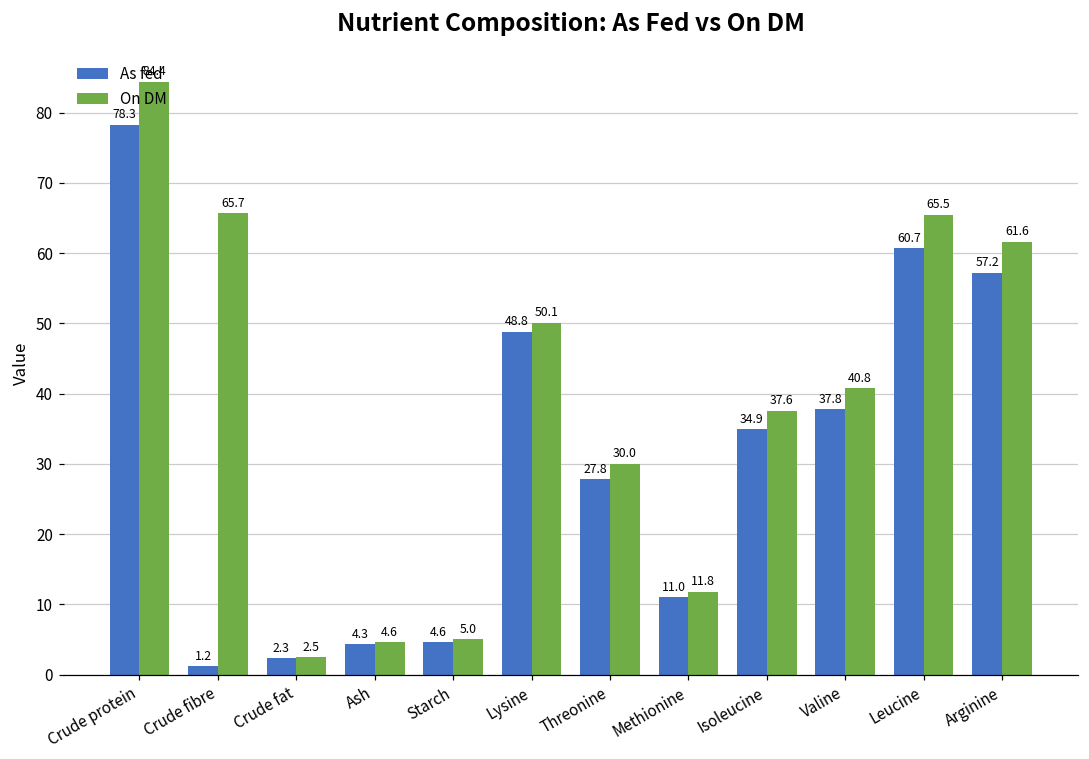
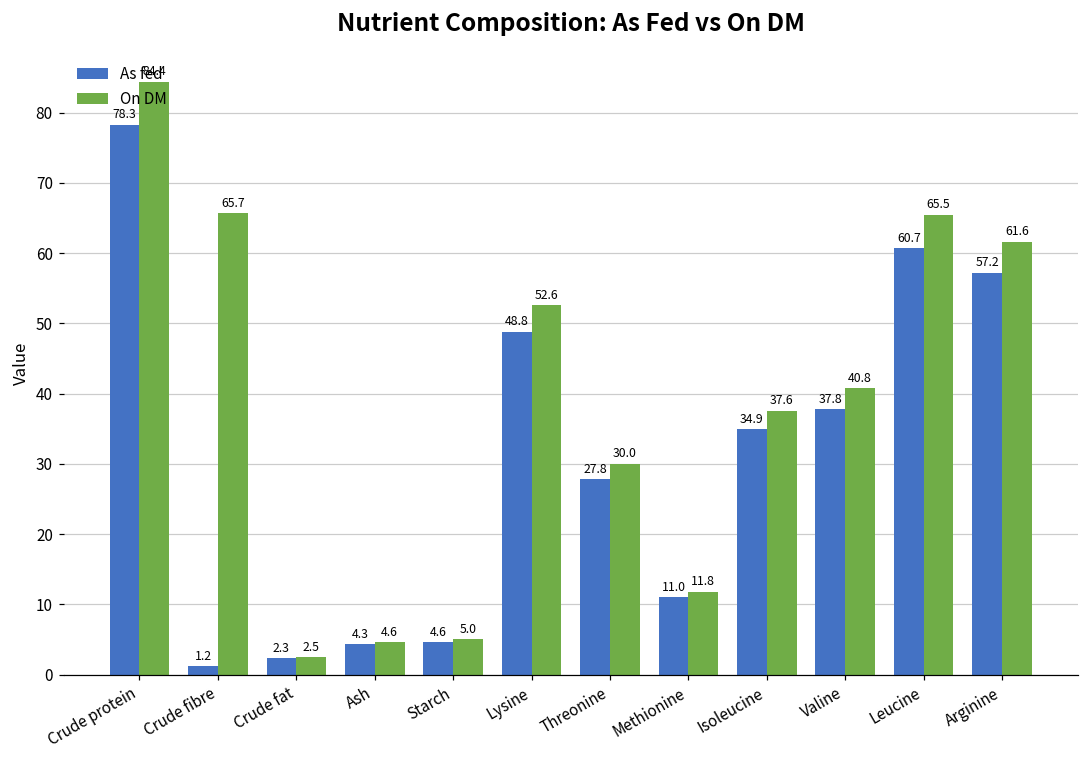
On DM, Lysine: 50.1 -> 52.6
